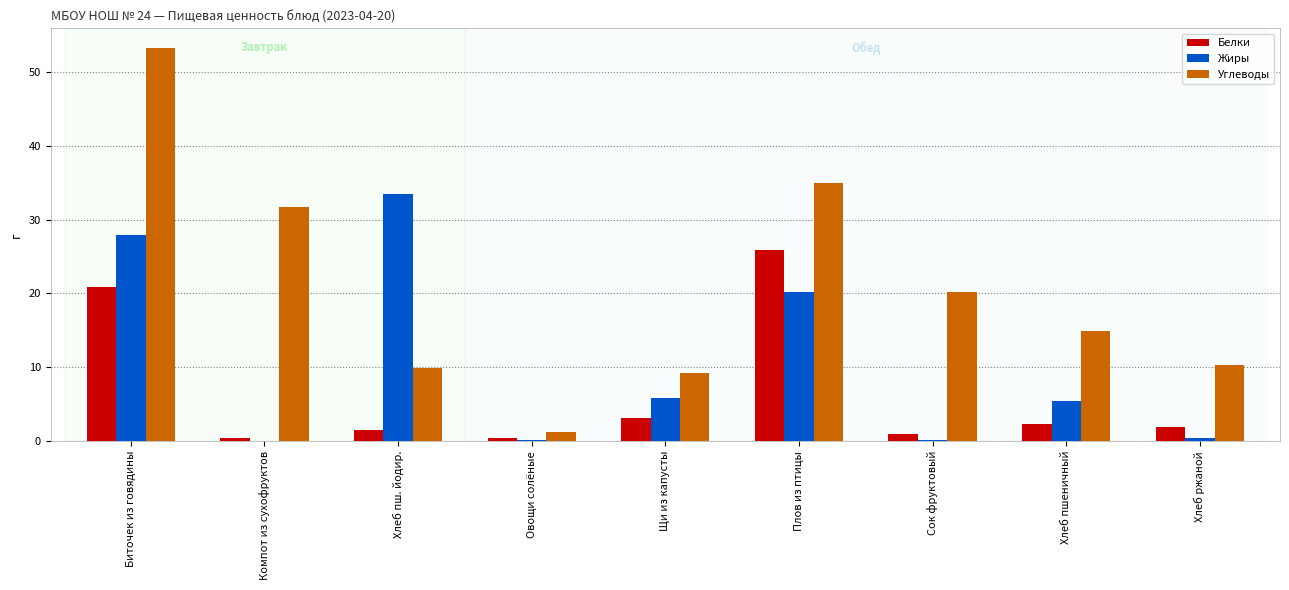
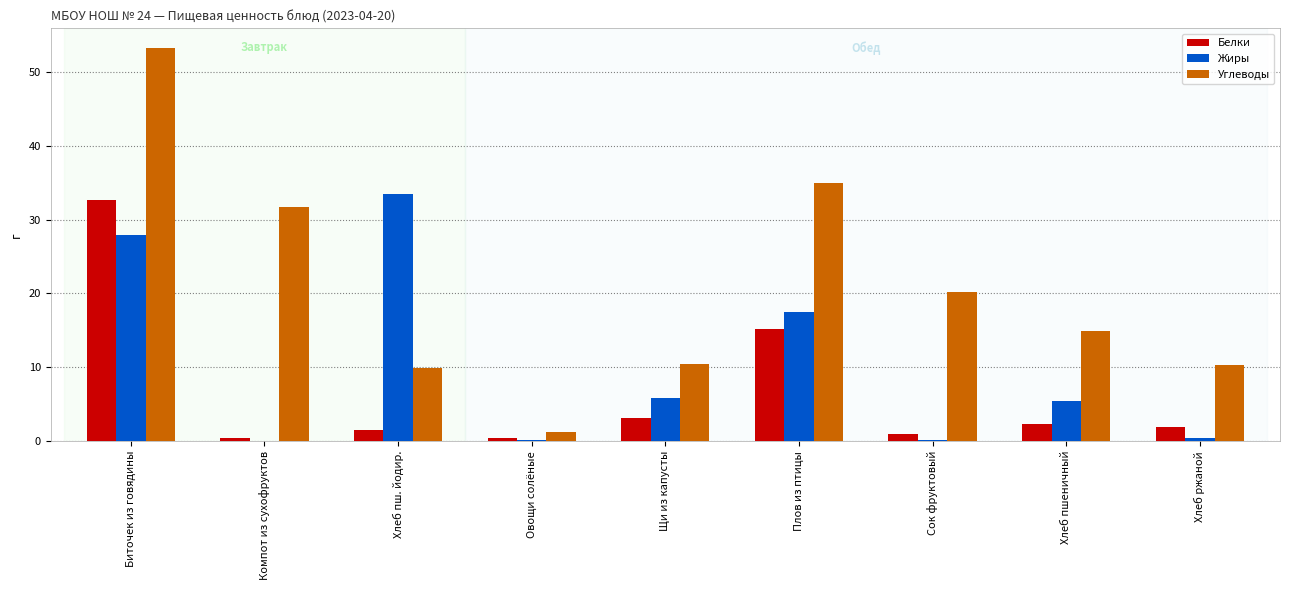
Белки, Биточек из говядины: 21 -> 33
Углеводы, Щи из капусты: 9 -> 10
Белки, Плов из птицы: 26 -> 15
Жиры, Плов из птицы: 20 -> 17
